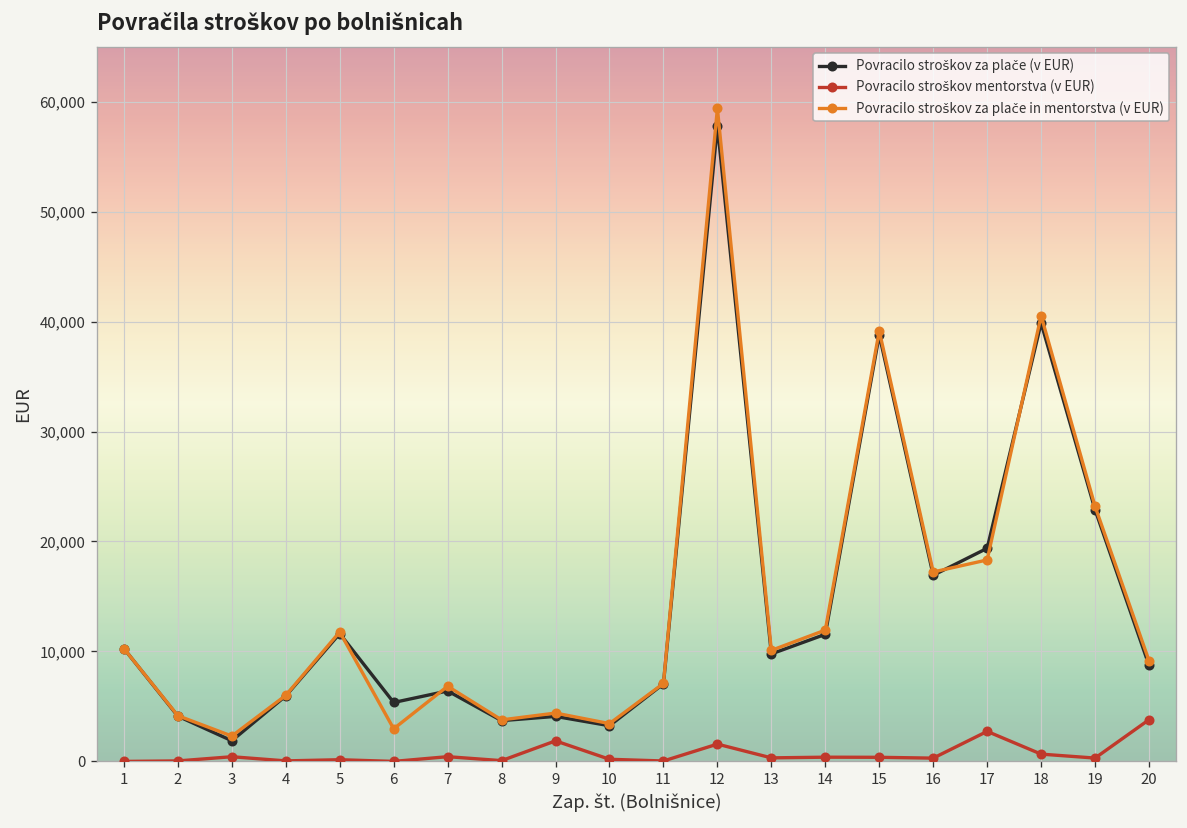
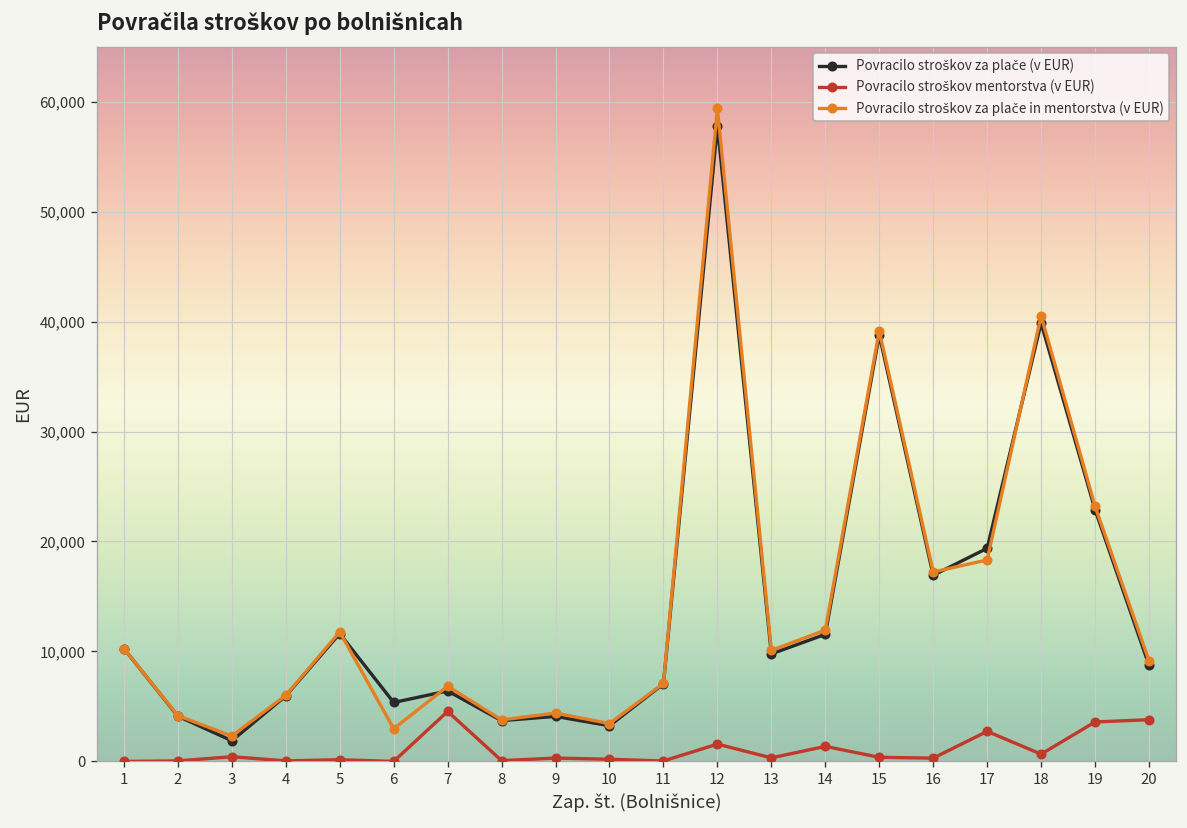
Povracilo stroškov mentorstva (v EUR), 7: 0 -> 5,000
Povracilo stroškov mentorstva (v EUR), 9: 2,000 -> 0
Povracilo stroškov mentorstva (v EUR), 14: 0 -> 1,000
Povracilo stroškov mentorstva (v EUR), 19: 0 -> 4,000
